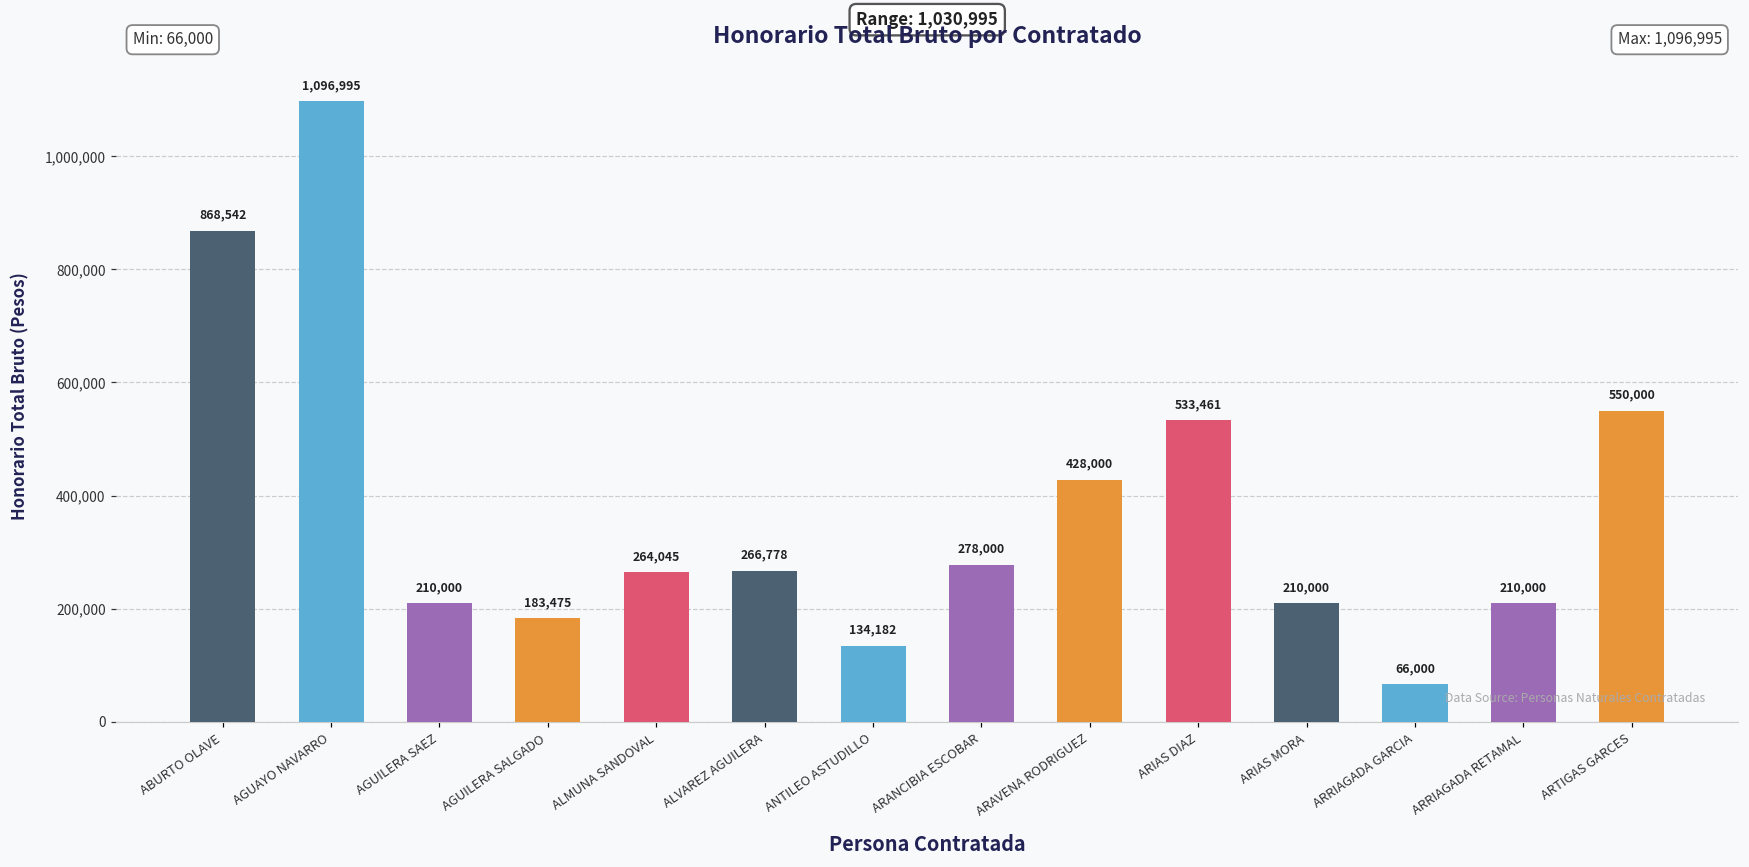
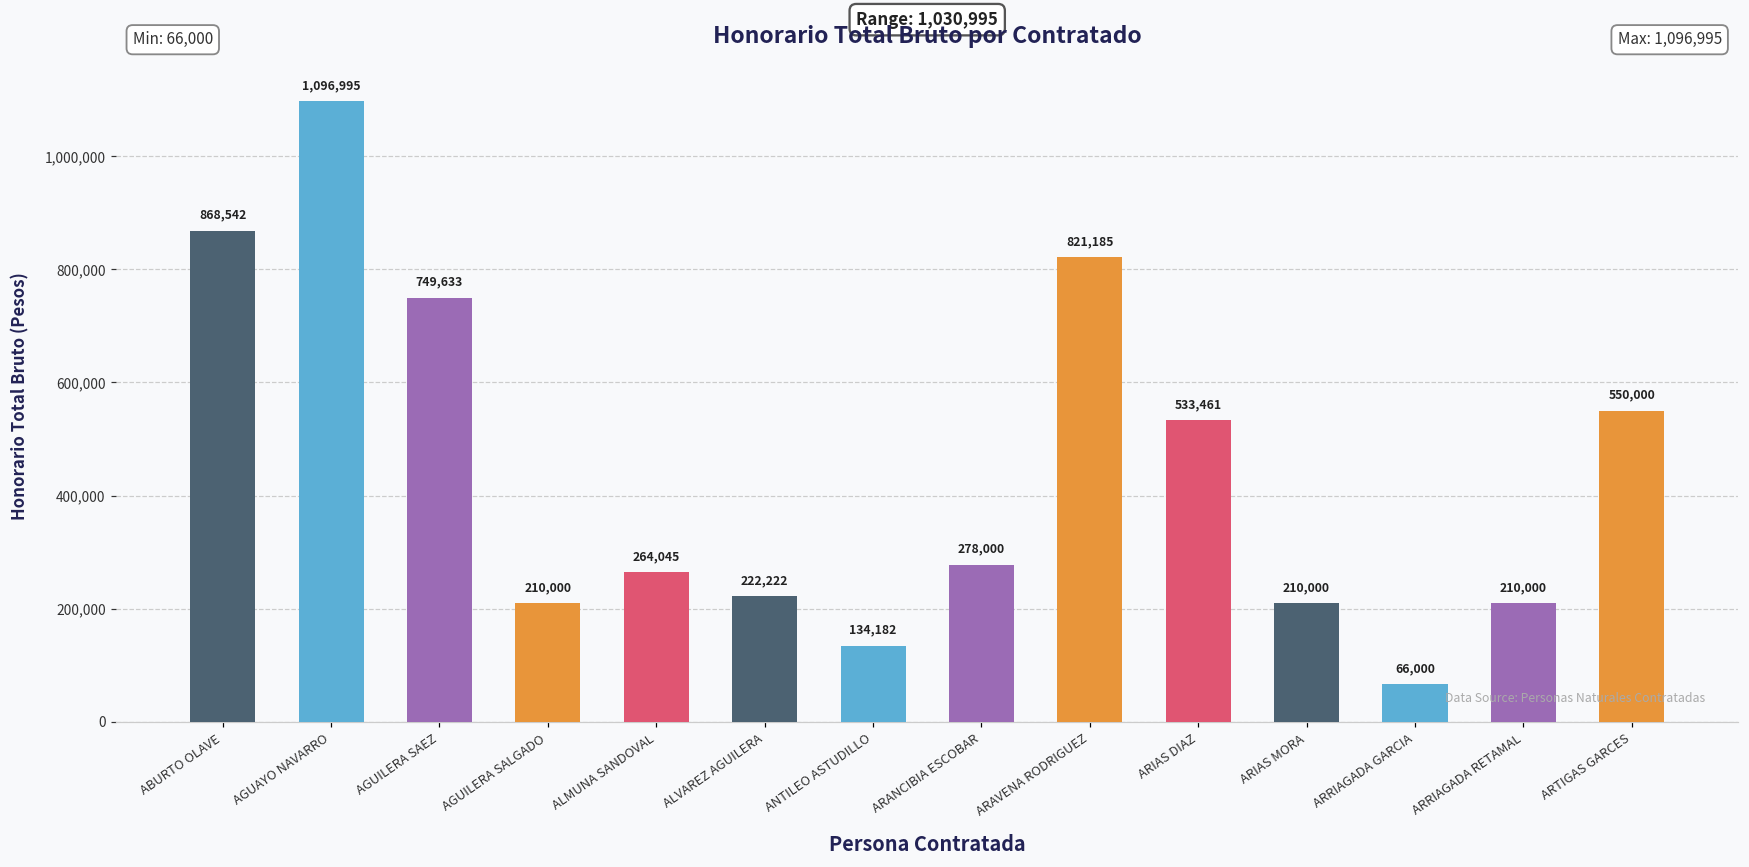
AGUILERA SAEZ: 210,000 -> 749,633
AGUILERA SALGADO: 183,475 -> 210,000
ALVAREZ AGUILERA: 266,778 -> 222,222
ARAVENA RODRIGUEZ: 428,000 -> 821,185
